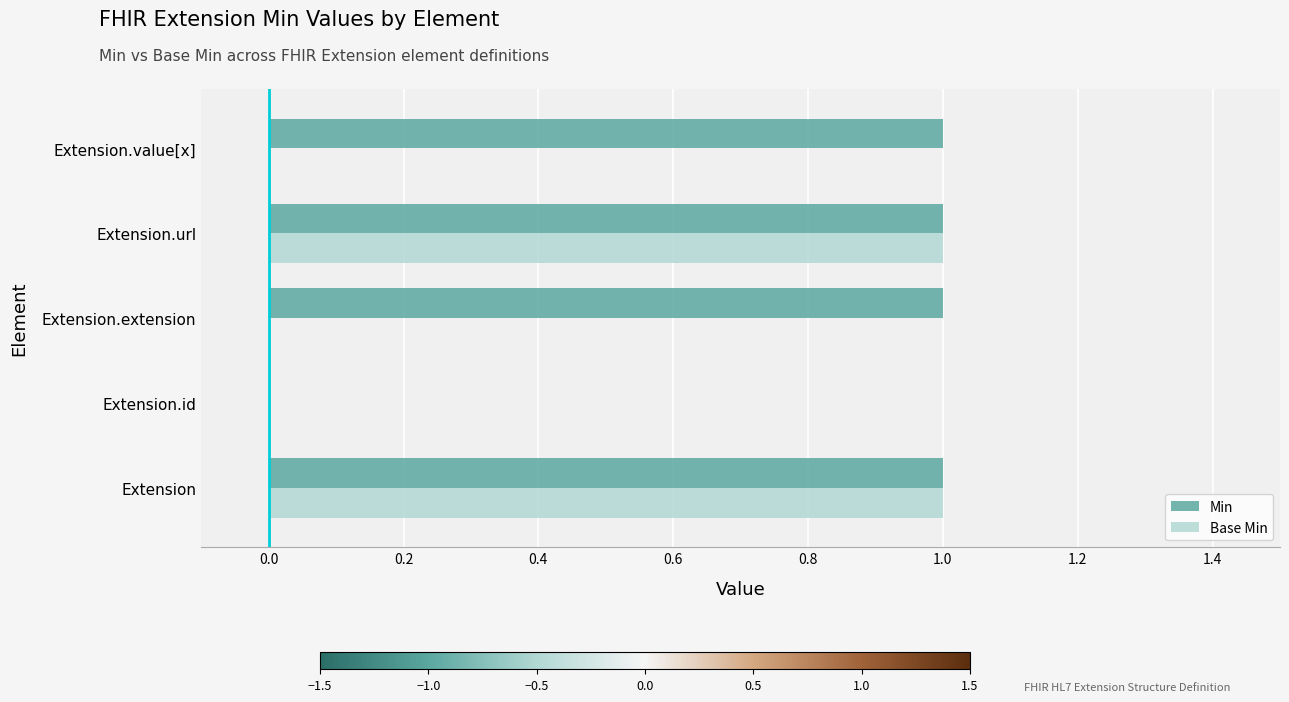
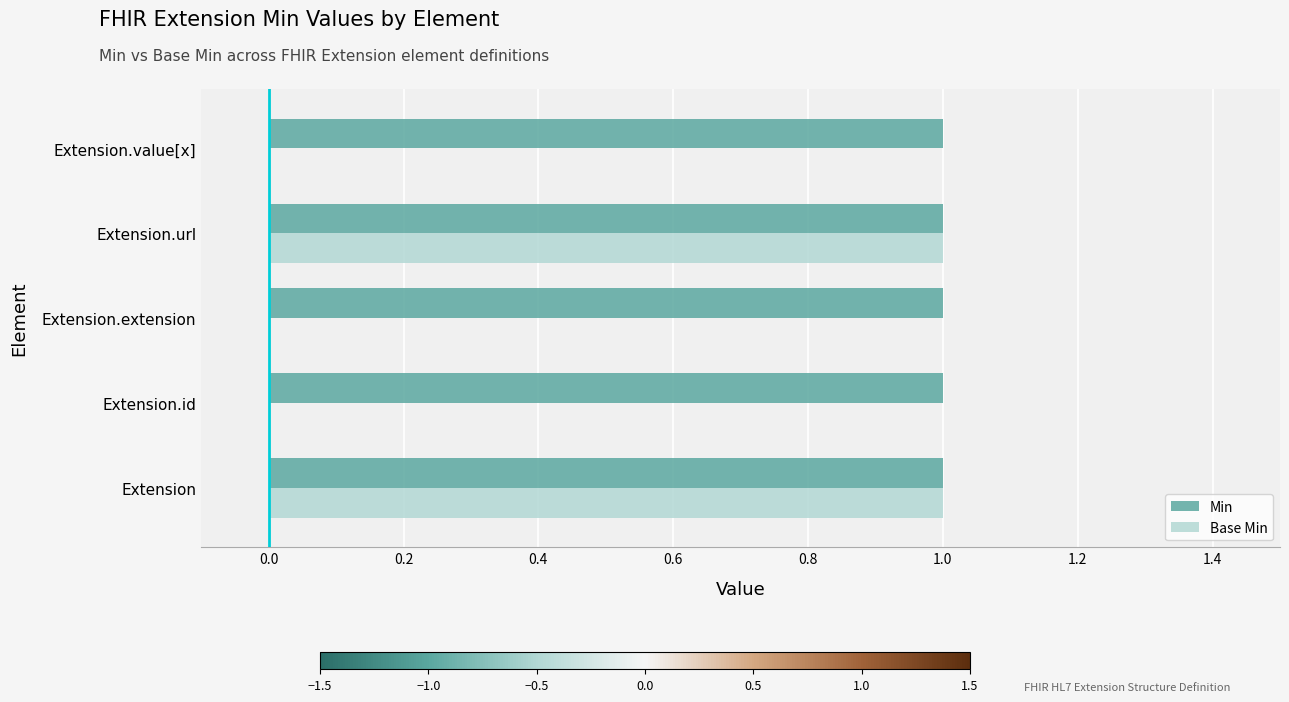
Min, Extension.id: 0 -> 1
